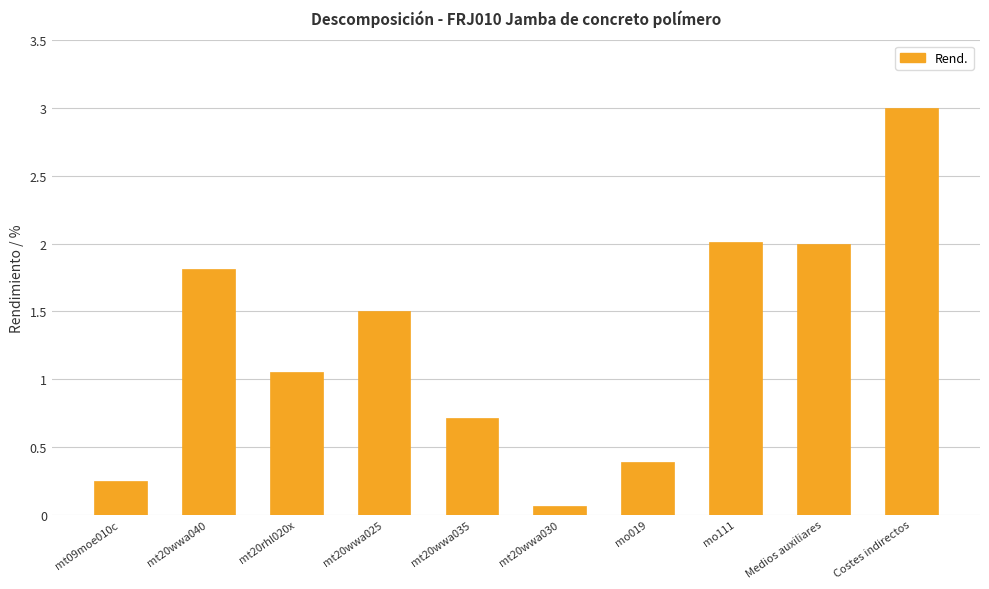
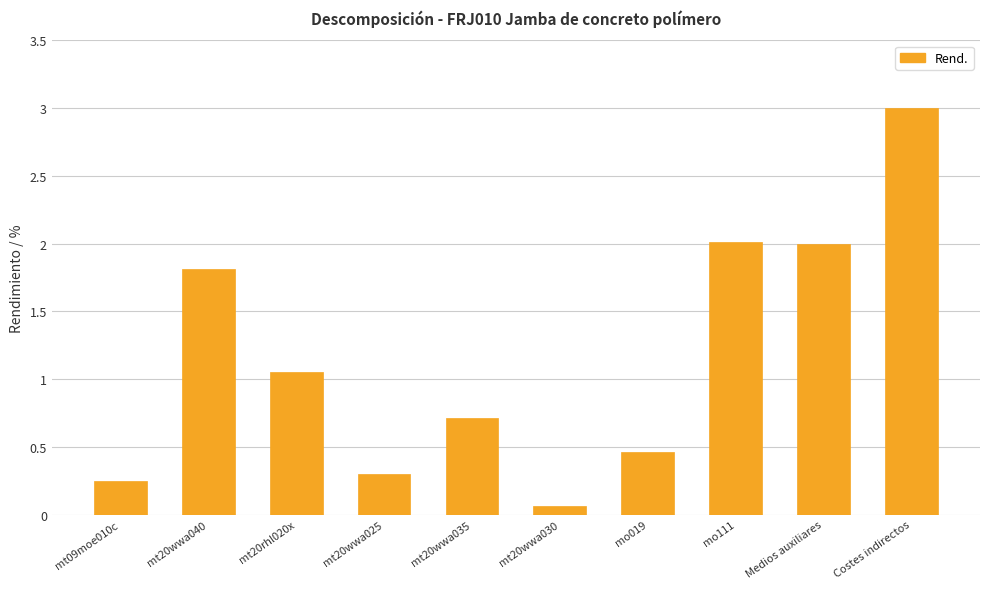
mt20wwa025: 1.5 -> 0.3
mo019: 0.39 -> 0.46
